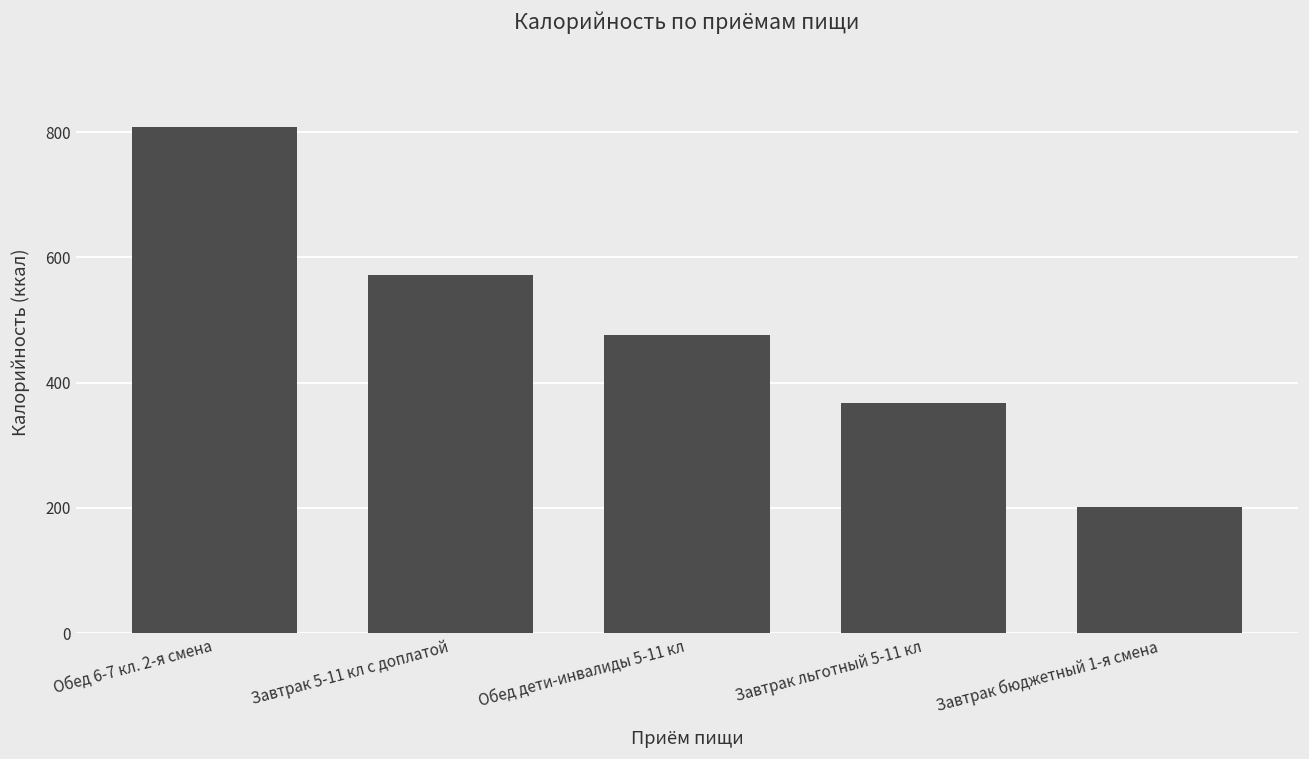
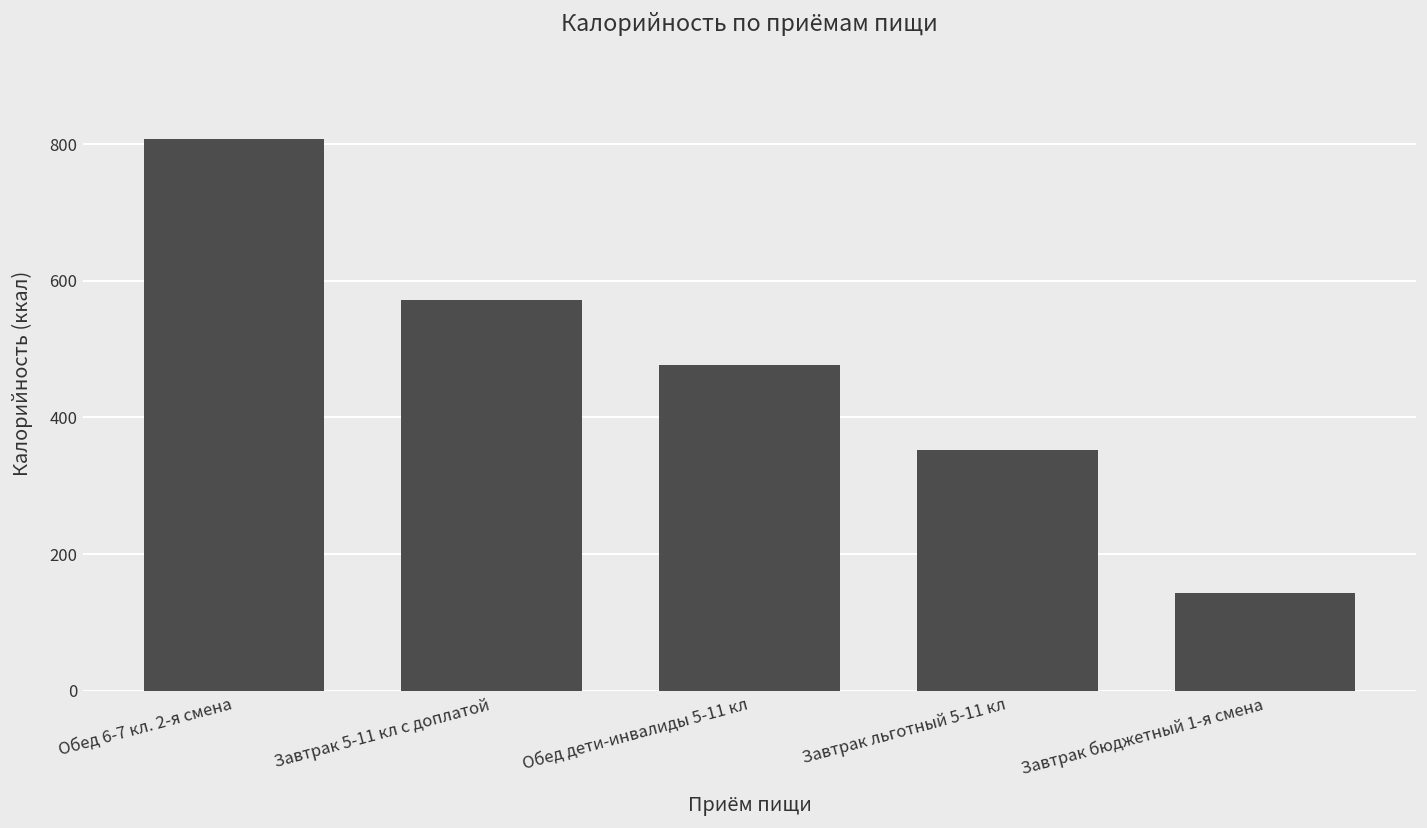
Завтрак льготный 5-11 кл: 370 -> 350
Завтрак бюджетный 1-я смена: 200 -> 140
